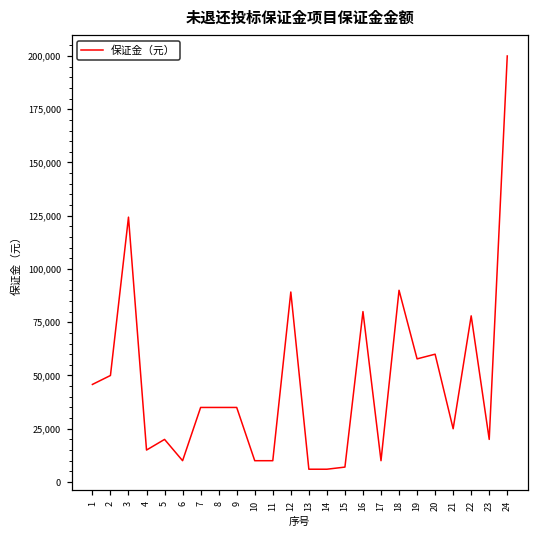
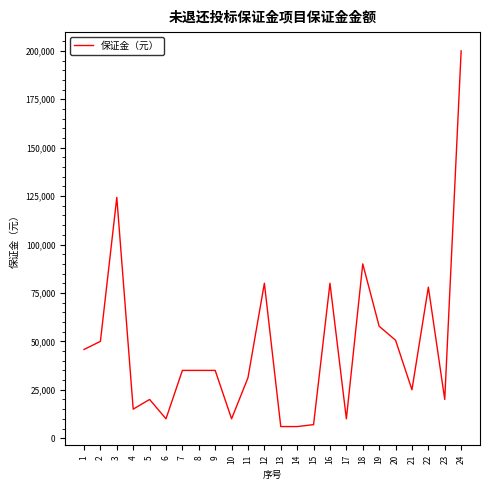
11: 10,000 -> 31,000
12: 89,000 -> 80,000
20: 60,000 -> 51,000
